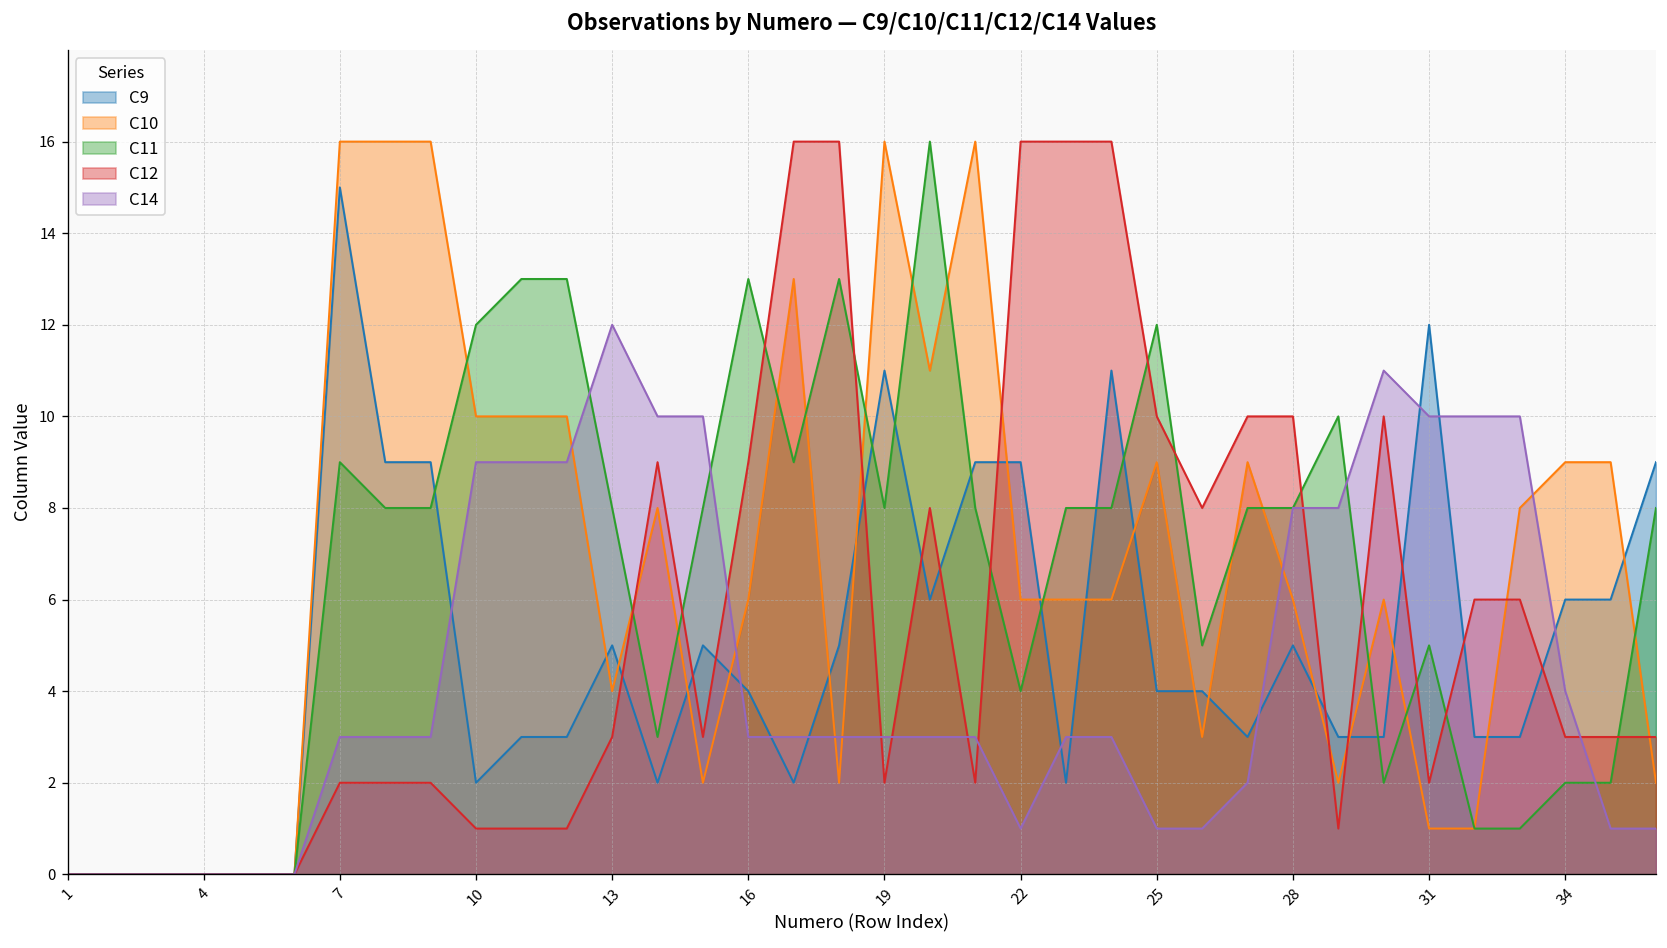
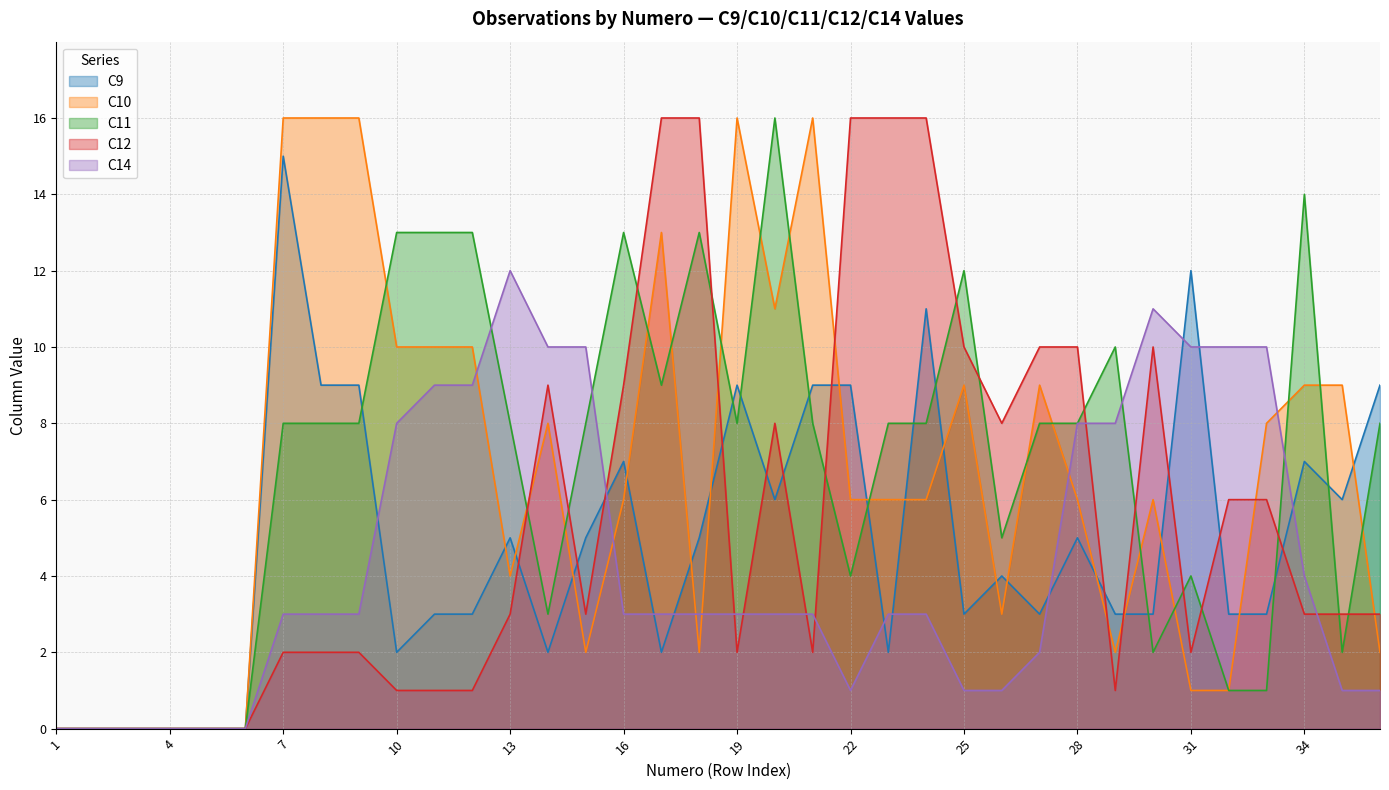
C11, 7: 9 -> 8
C11, 10: 12 -> 13
C14, 10: 9 -> 8
C9, 16: 4 -> 7
C9, 19: 11 -> 9
C9, 25: 4 -> 3
C11, 31: 5 -> 4
C9, 34: 6 -> 7
C11, 34: 2 -> 14
